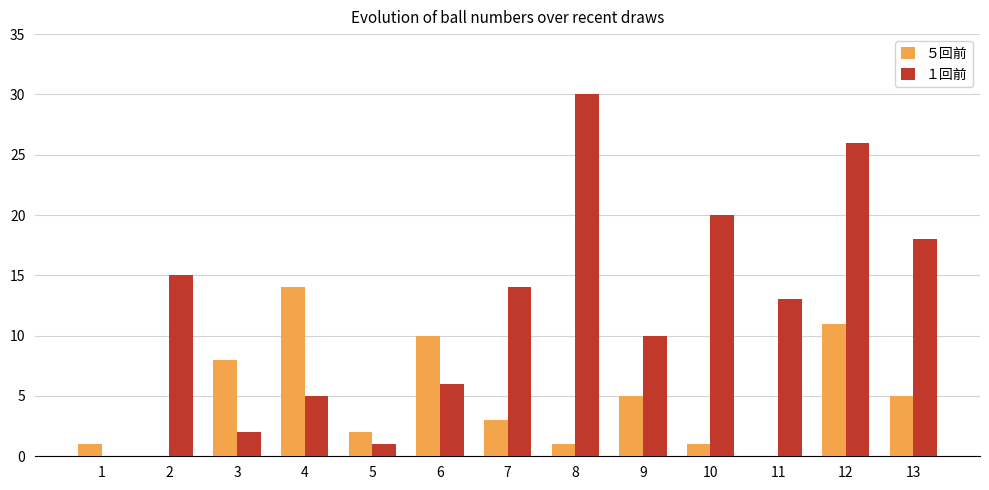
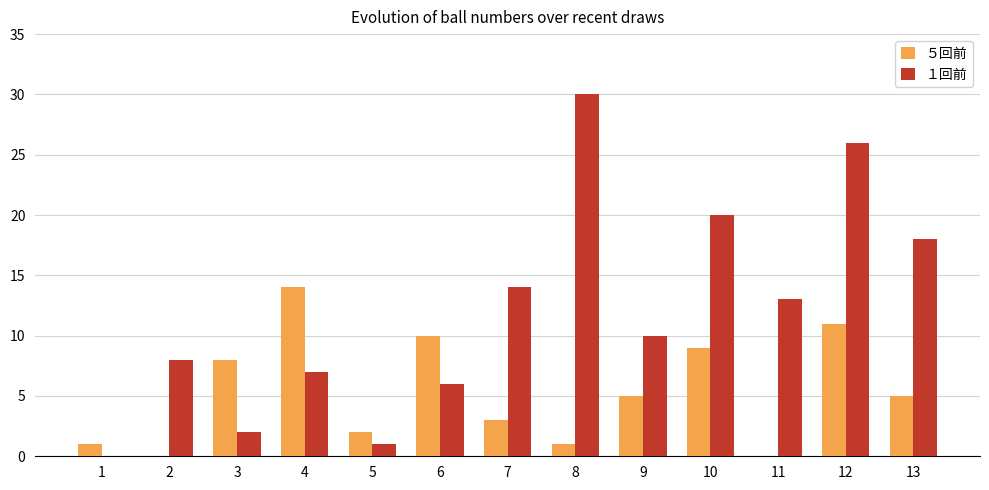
１回前, 2: 15 -> 8
１回前, 4: 5 -> 7
５回前, 10: 1 -> 9
